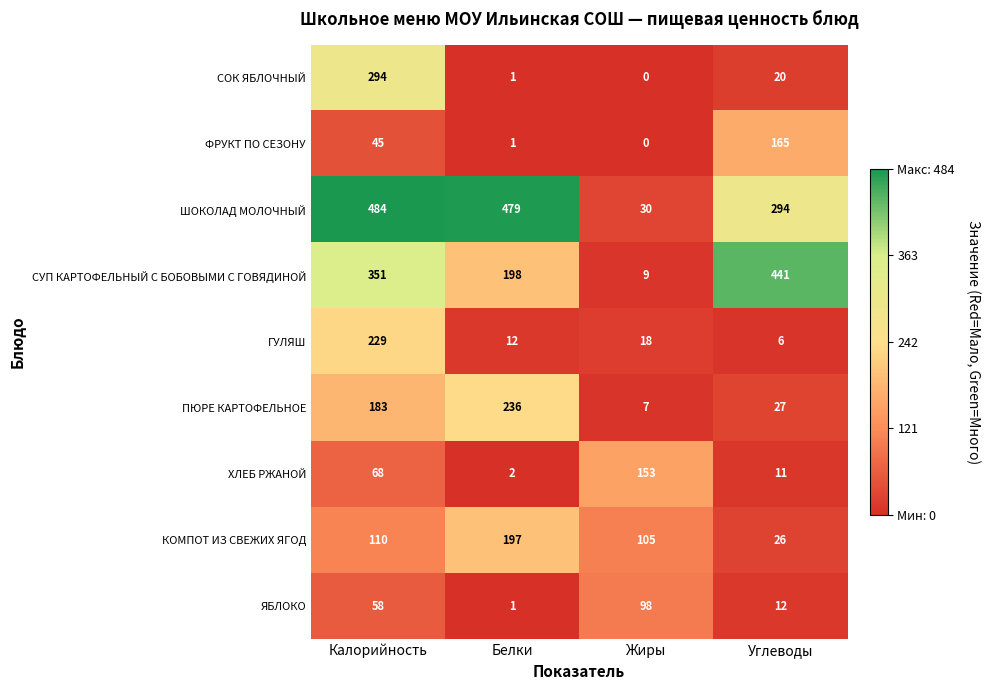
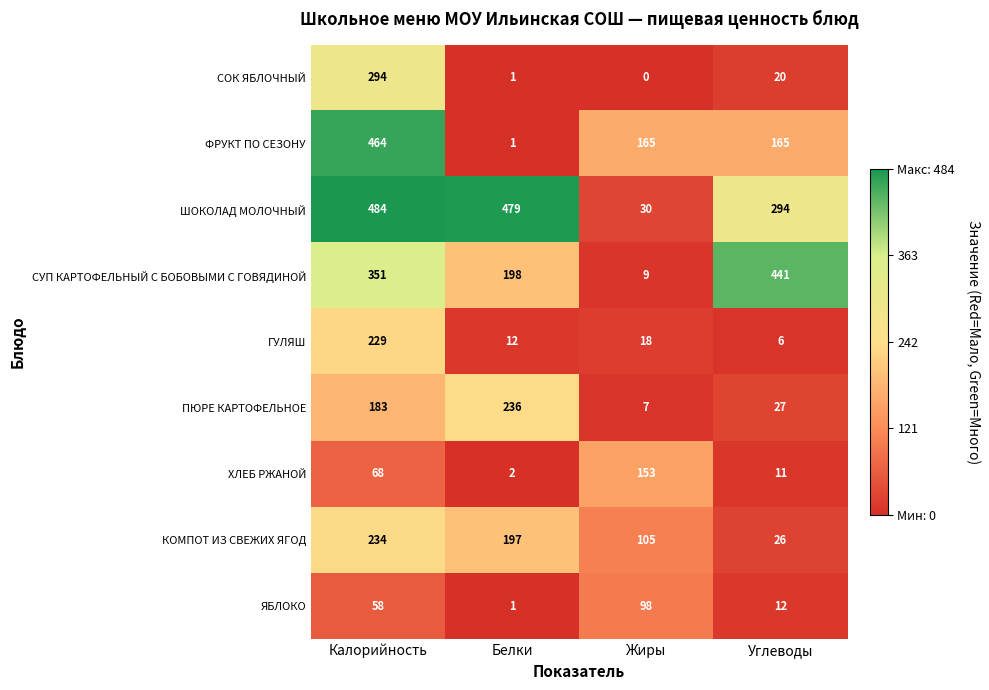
ФРУКТ ПО СЕЗОНУ, Калорийность: 45 -> 464
ФРУКТ ПО СЕЗОНУ, Жиры: 0 -> 165
КОМПОТ ИЗ СВЕЖИХ ЯГОД, Калорийность: 110 -> 234
